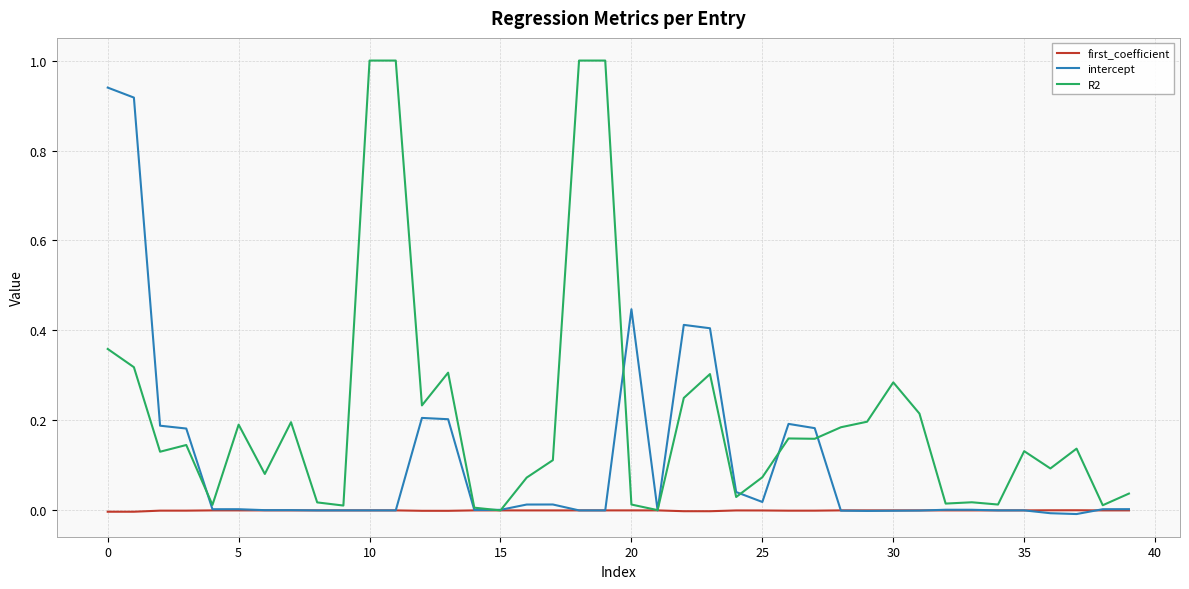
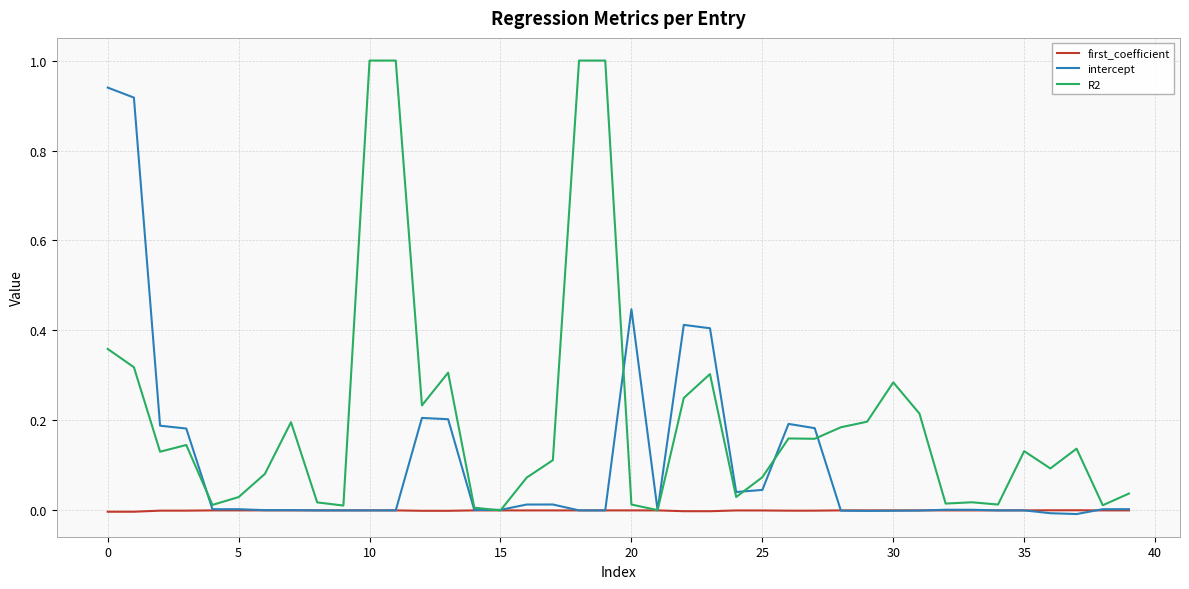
R2, 5: 0.19 -> 0.03
intercept, 25: 0.02 -> 0.05
